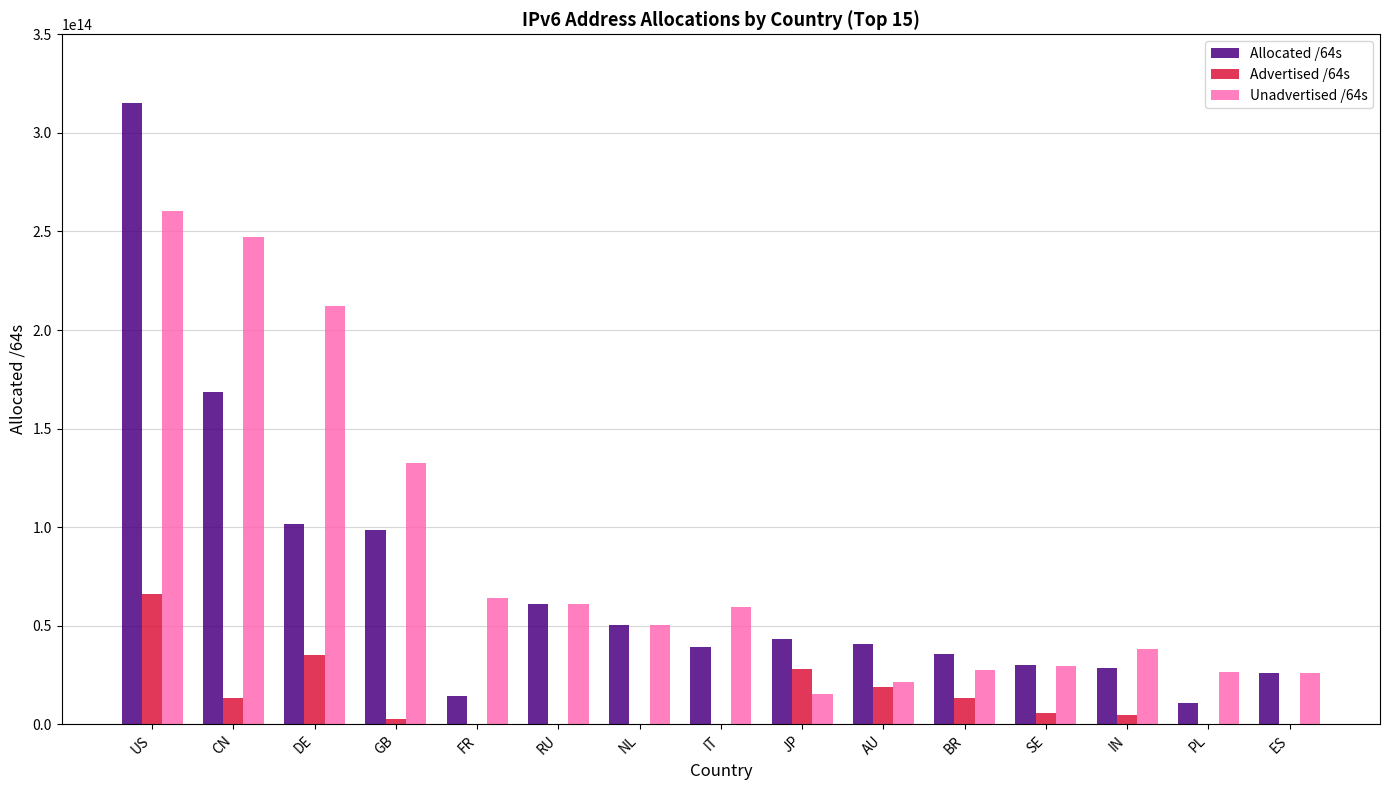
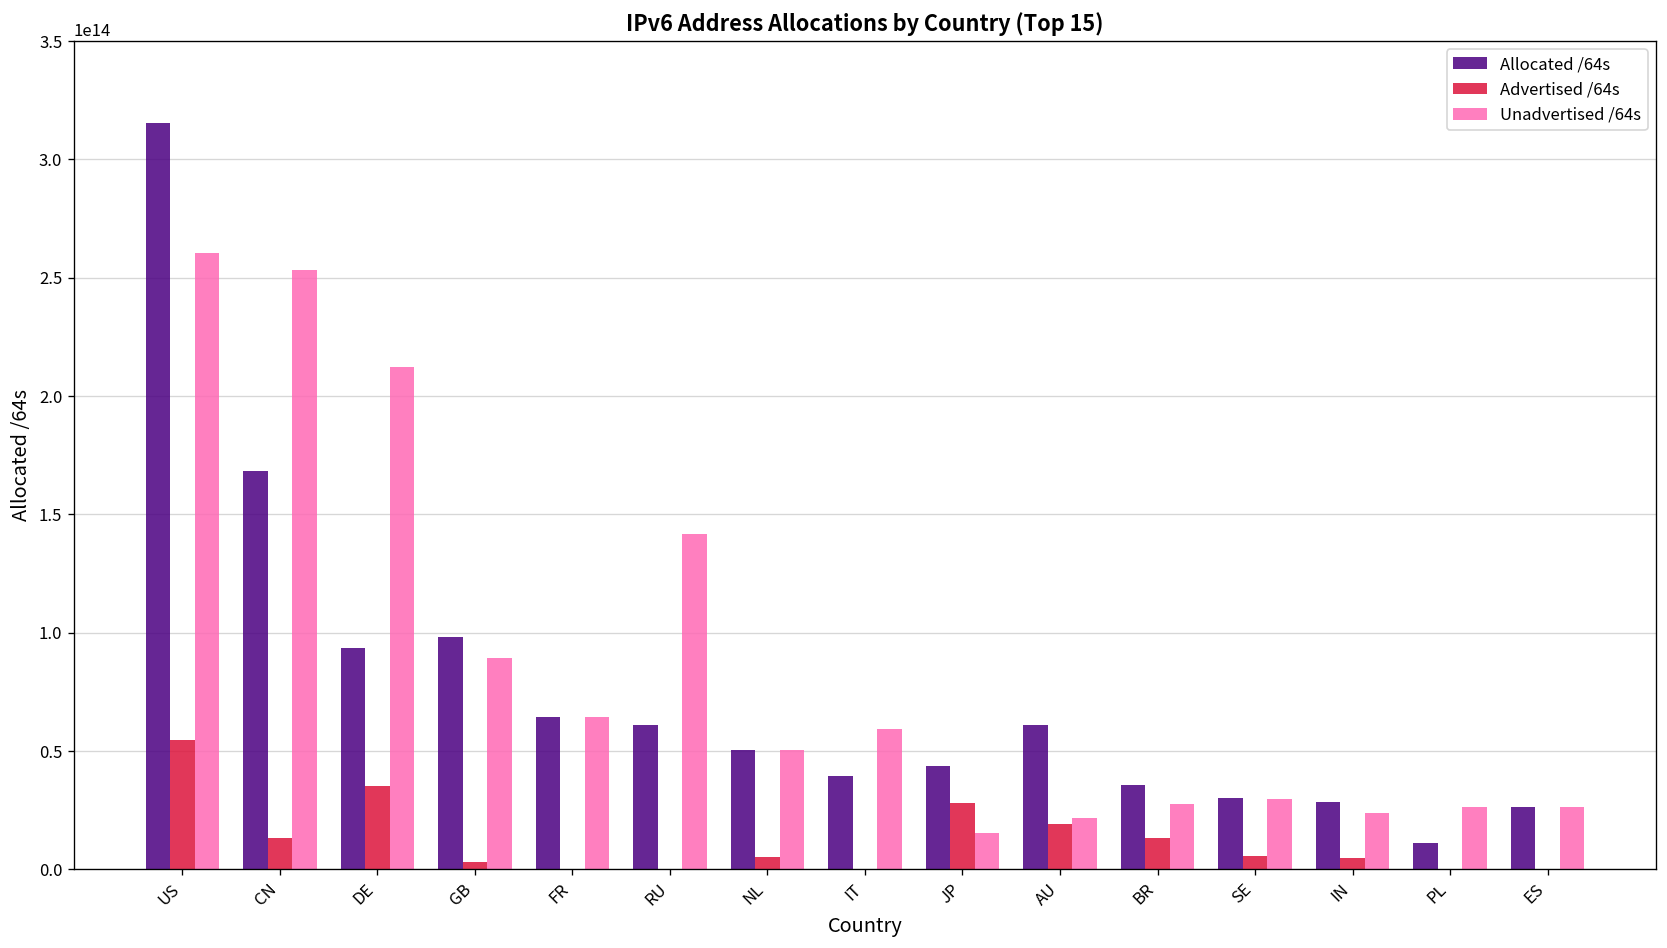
Advertised /64s, US: 66000000000000 -> 55000000000000
Unadvertised /64s, CN: 247000000000000 -> 253000000000000
Allocated /64s, DE: 102000000000000 -> 93000000000000
Unadvertised /64s, GB: 133000000000000 -> 89000000000000
Allocated /64s, FR: 14000000000000 -> 64000000000000
Unadvertised /64s, RU: 61000000000000 -> 142000000000000
Advertised /64s, NL: 0 -> 5000000000000
Allocated /64s, AU: 41000000000000 -> 61000000000000
Unadvertised /64s, IN: 38000000000000 -> 24000000000000
